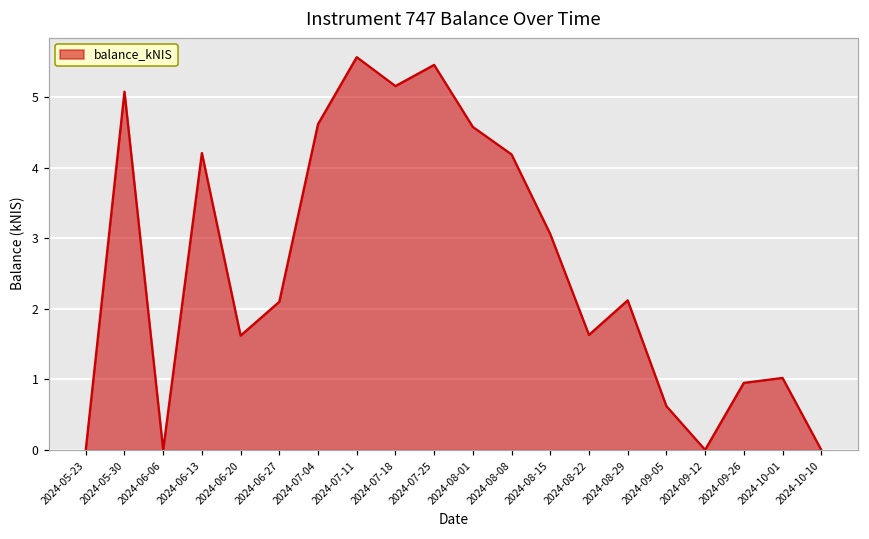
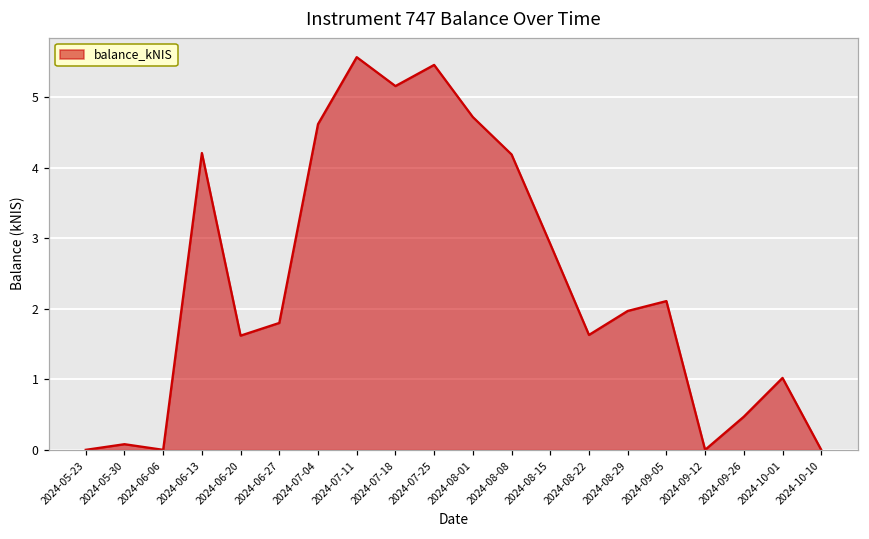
2024-05-30: 5.1 -> 0.1
2024-06-27: 2.1 -> 1.8
2024-08-01: 4.6 -> 4.7
2024-08-15: 3.1 -> 2.9
2024-08-29: 2.1 -> 2.0
2024-09-05: 0.6 -> 2.1
2024-09-26: 1.0 -> 0.5
